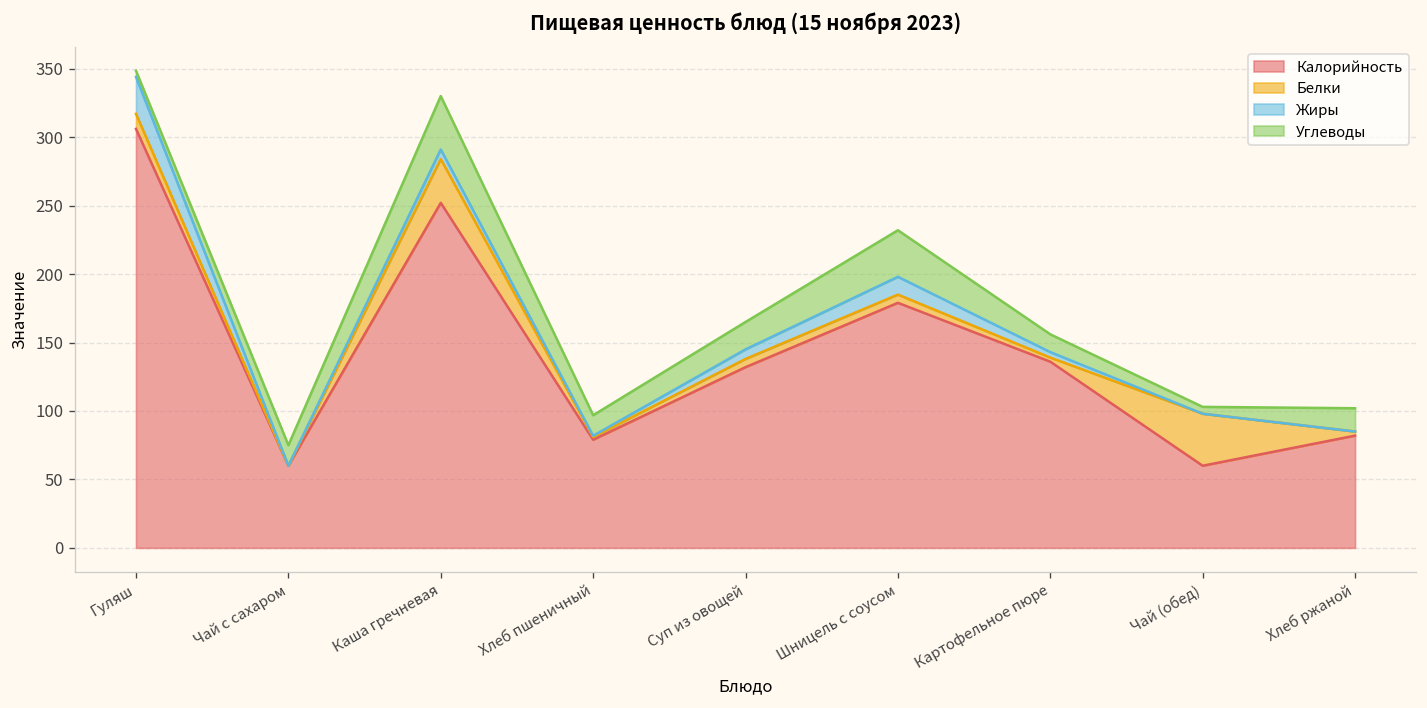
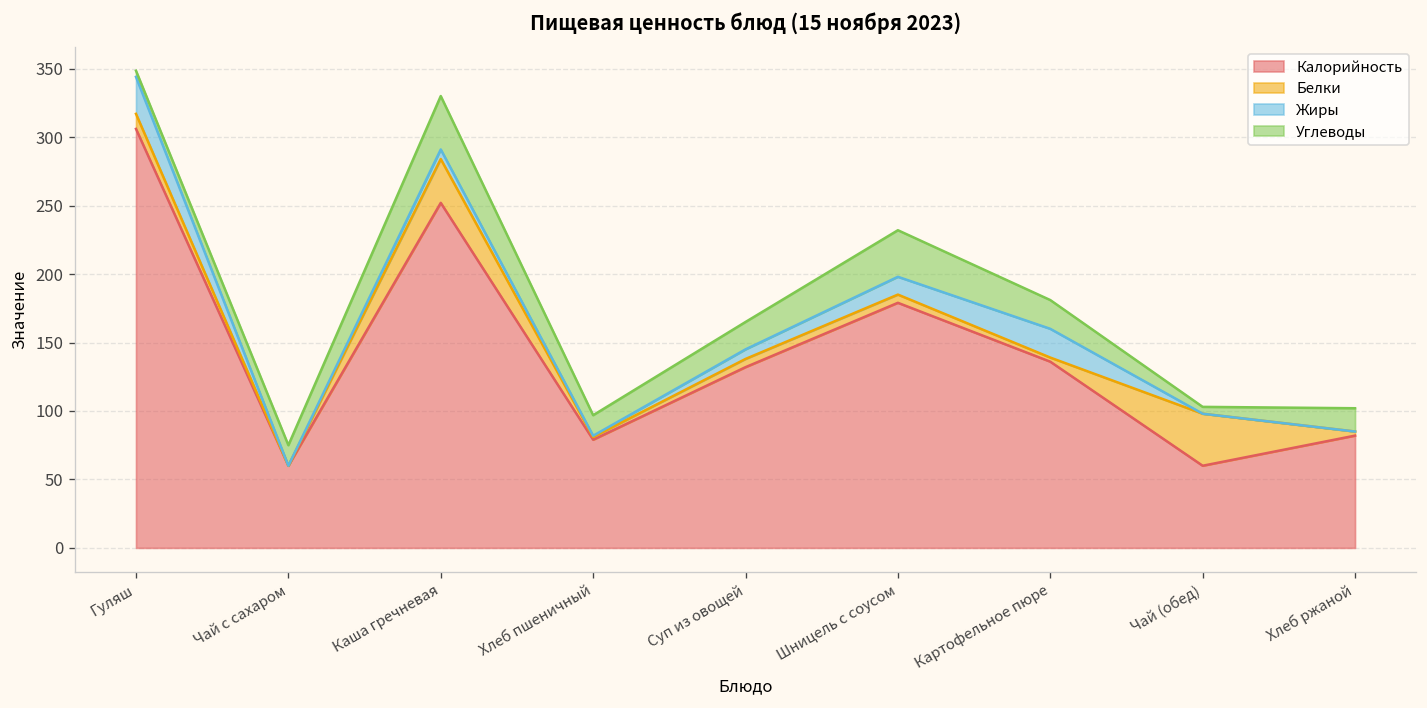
Жиры, Картофельное пюре: 4 -> 21
Углеводы, Картофельное пюре: 13 -> 21
